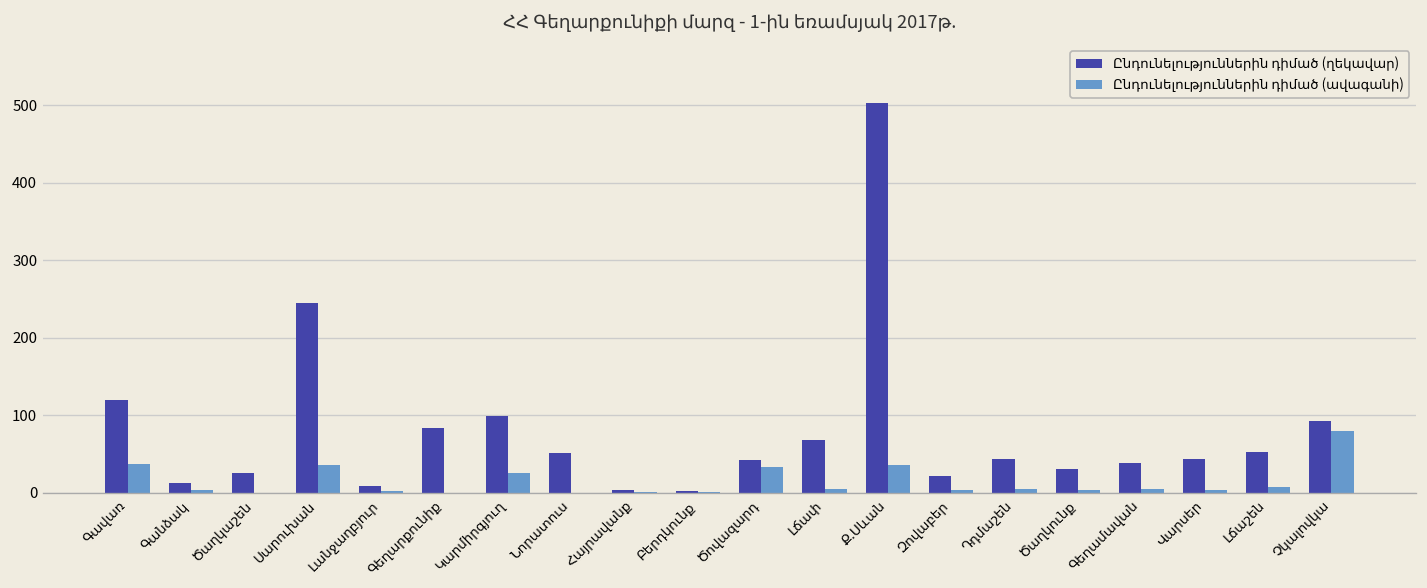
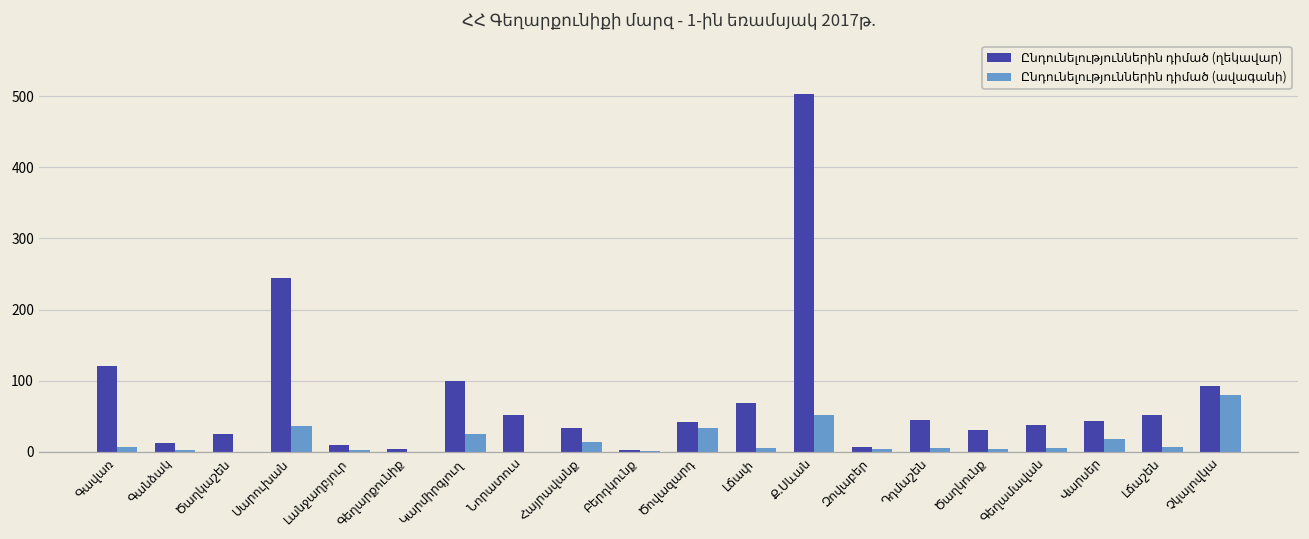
Ընդունելություններին դիմած (ավագանի), Գավառ: 40 -> 10
Ընդունելություններին դիմած (ղեկավար), Գեղարքունիք: 80 -> 0
Ընդունելություններին դիմած (ղեկավար), Հայրավանք: 0 -> 30
Ընդունելություններին դիմած (ավագանի), Հայրավանք: 0 -> 10
Ընդունելություններին դիմած (ավագանի), Ք.Սևան: 40 -> 50
Ընդունելություններին դիմած (ղեկավար), Զովաբեր: 20 -> 10
Ընդունելություններին դիմած (ավագանի), Վարսեր: 0 -> 20
